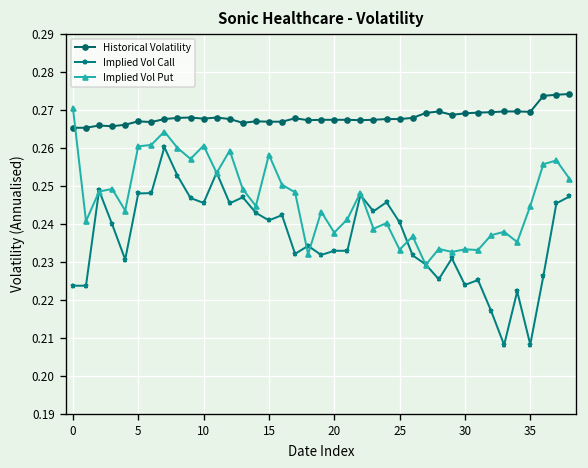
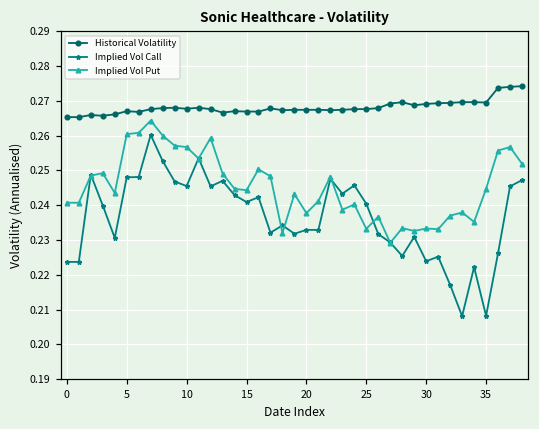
Implied Vol Put, 0: 0.271 -> 0.241
Implied Vol Put, 10: 0.261 -> 0.257
Implied Vol Put, 15: 0.258 -> 0.244
